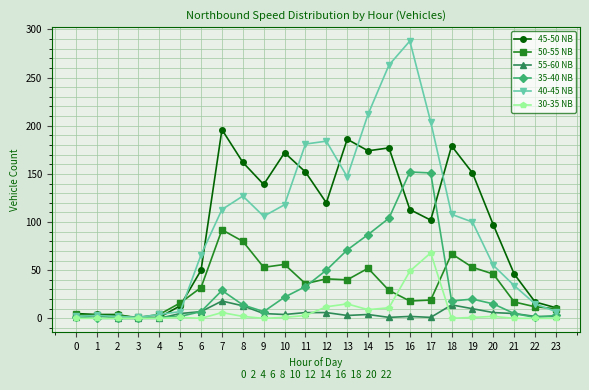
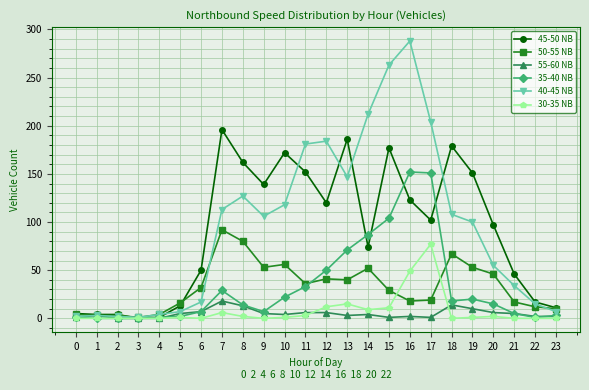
40-45 NB, 6: 70 -> 20
45-50 NB, 14: 170 -> 70
45-50 NB, 16: 110 -> 120
30-35 NB, 17: 70 -> 80
